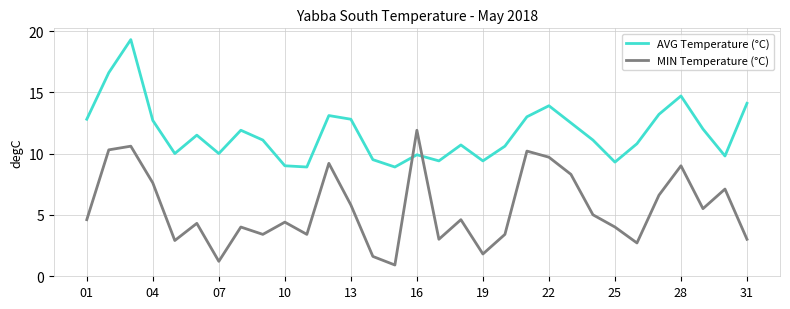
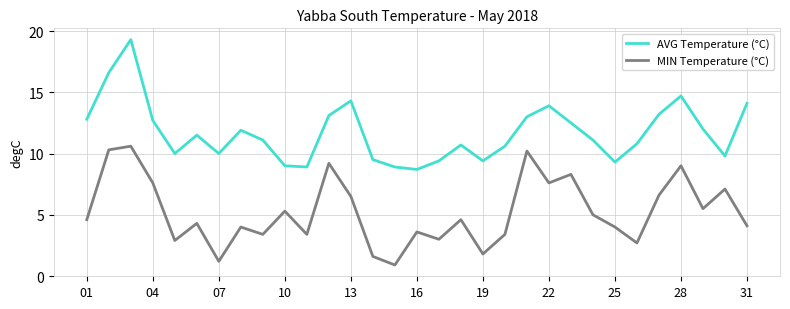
MIN Temperature (°C), 10: 4.4 -> 5.3
AVG Temperature (°C), 13: 12.8 -> 14.3
MIN Temperature (°C), 13: 5.8 -> 6.5
AVG Temperature (°C), 16: 9.9 -> 8.7
MIN Temperature (°C), 16: 11.9 -> 3.6
MIN Temperature (°C), 22: 9.7 -> 7.6
MIN Temperature (°C), 31: 3.0 -> 4.1
